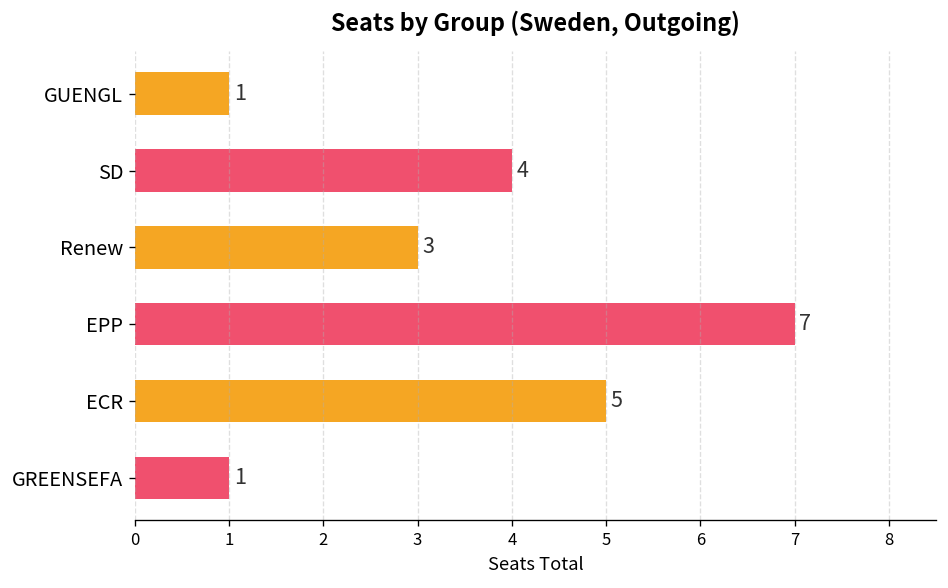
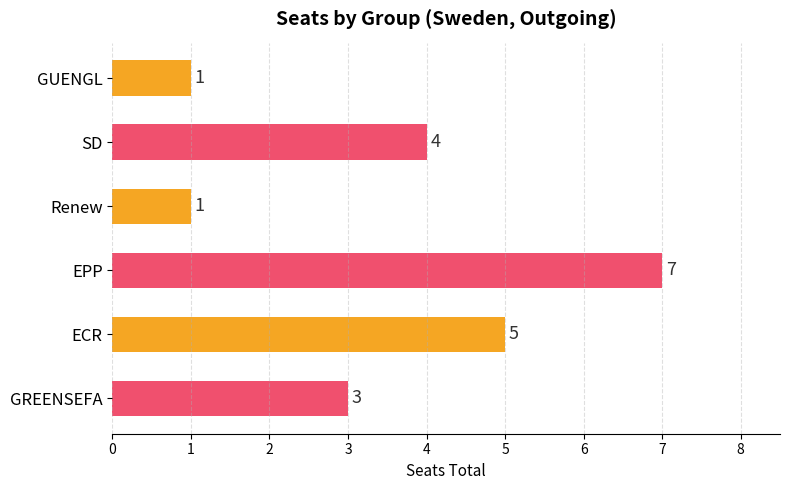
Renew: 3 -> 1
GREENSEFA: 1 -> 3
